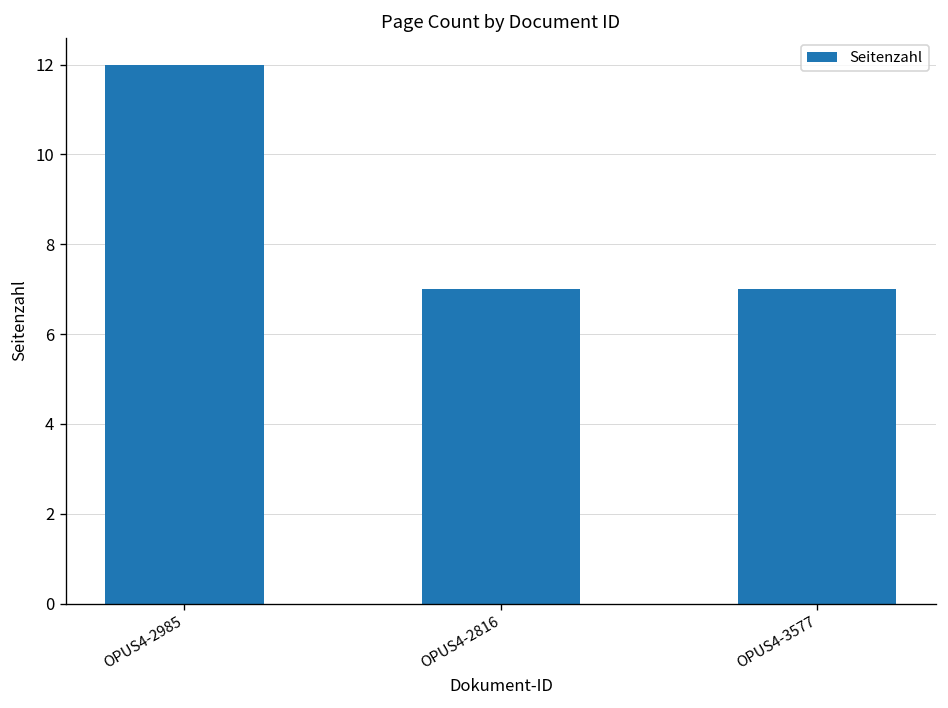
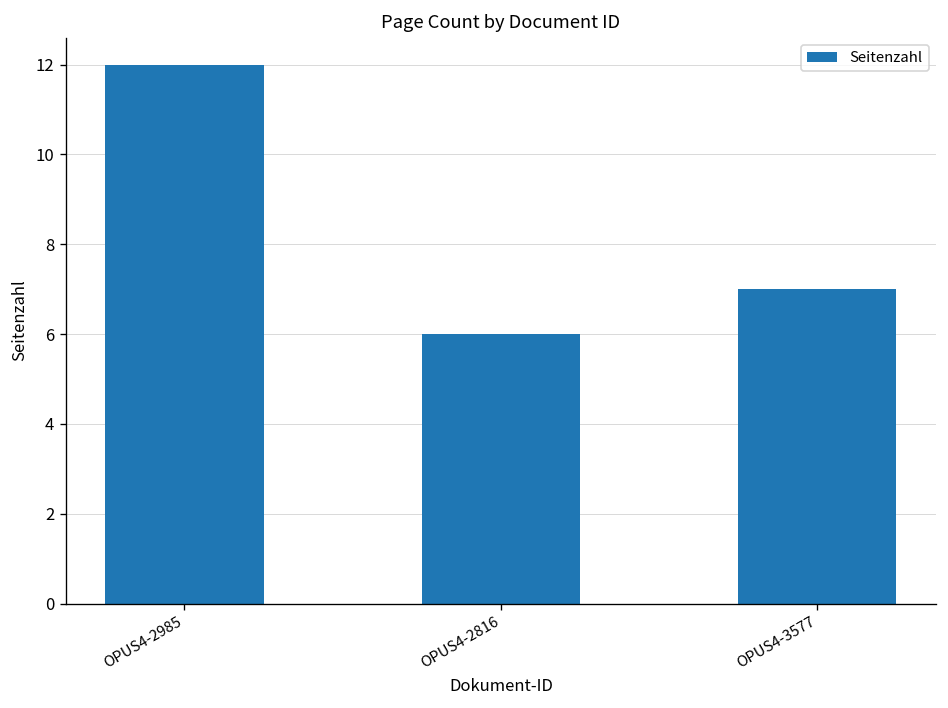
OPUS4-2816: 7 -> 6
